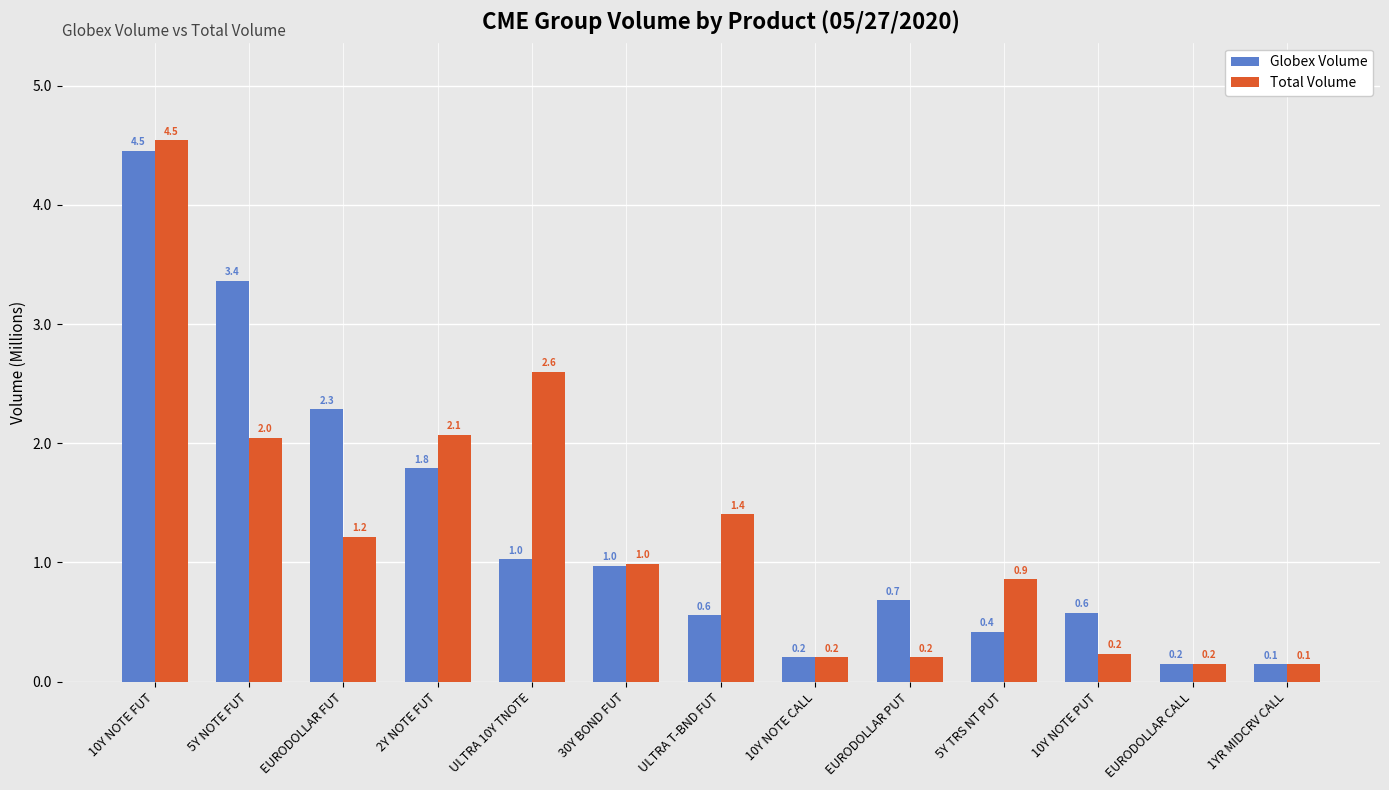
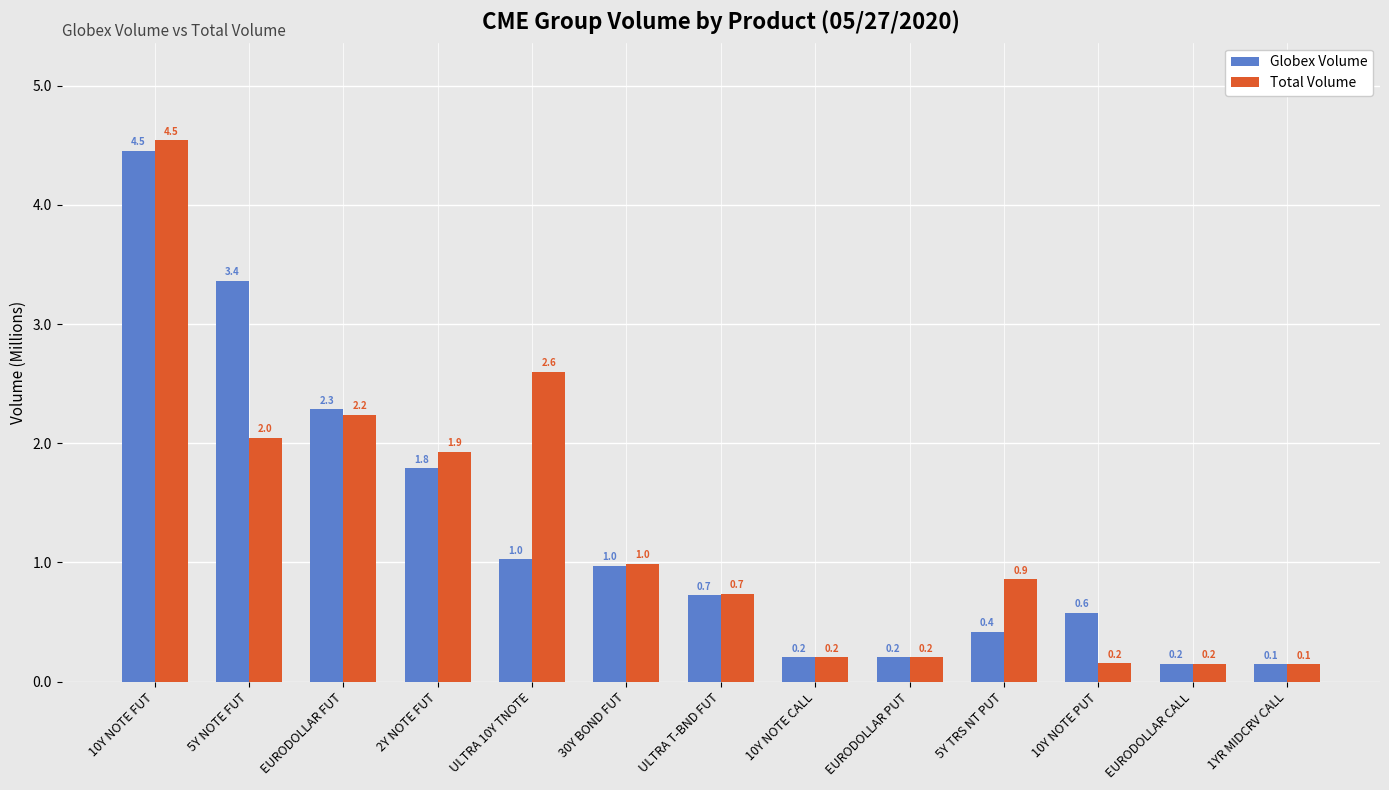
Total Volume, EURODOLLAR FUT: 1.2 -> 2.2
Total Volume, 2Y NOTE FUT: 2.1 -> 1.9
Globex Volume, ULTRA T-BND FUT: 0.6 -> 0.7
Total Volume, ULTRA T-BND FUT: 1.4 -> 0.7
Globex Volume, EURODOLLAR PUT: 0.7 -> 0.2
Total Volume, 10Y NOTE PUT: 0.23 -> 0.15
